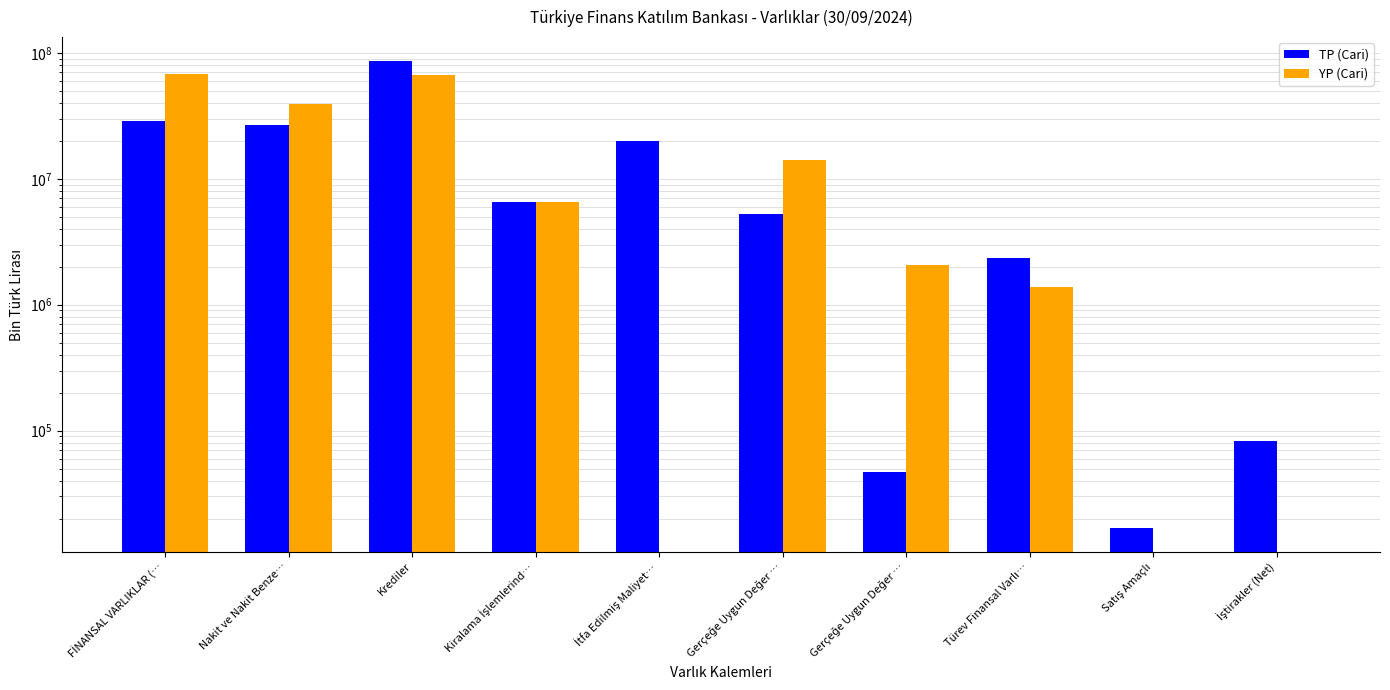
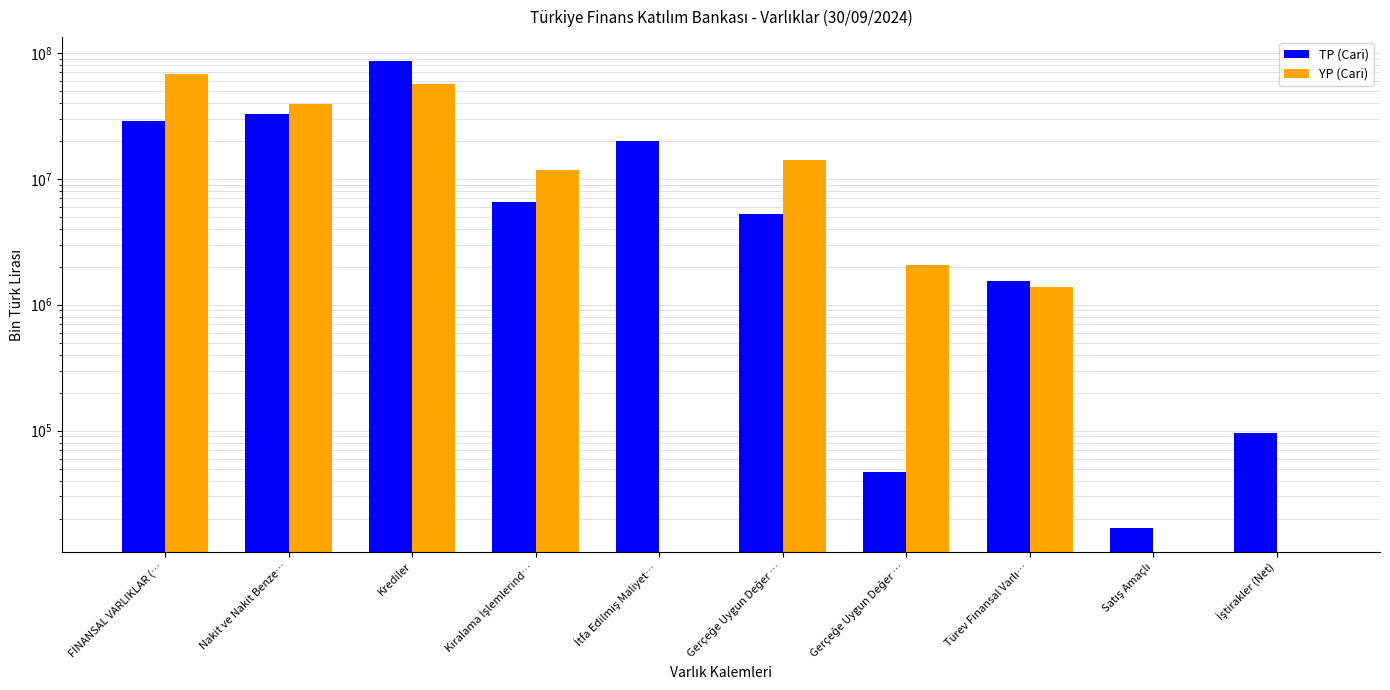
TP (Cari), Nakit ve Nakit Benze…: 27000000 -> 33000000
YP (Cari), Krediler: 70000000 -> 60000000
YP (Cari), Kiralama İşlemlerind…: 7000000 -> 12000000
TP (Cari), Türev Finansal Varlı…: 2300000 -> 1600000
TP (Cari), İştirakler (Net): 80000 -> 100000
